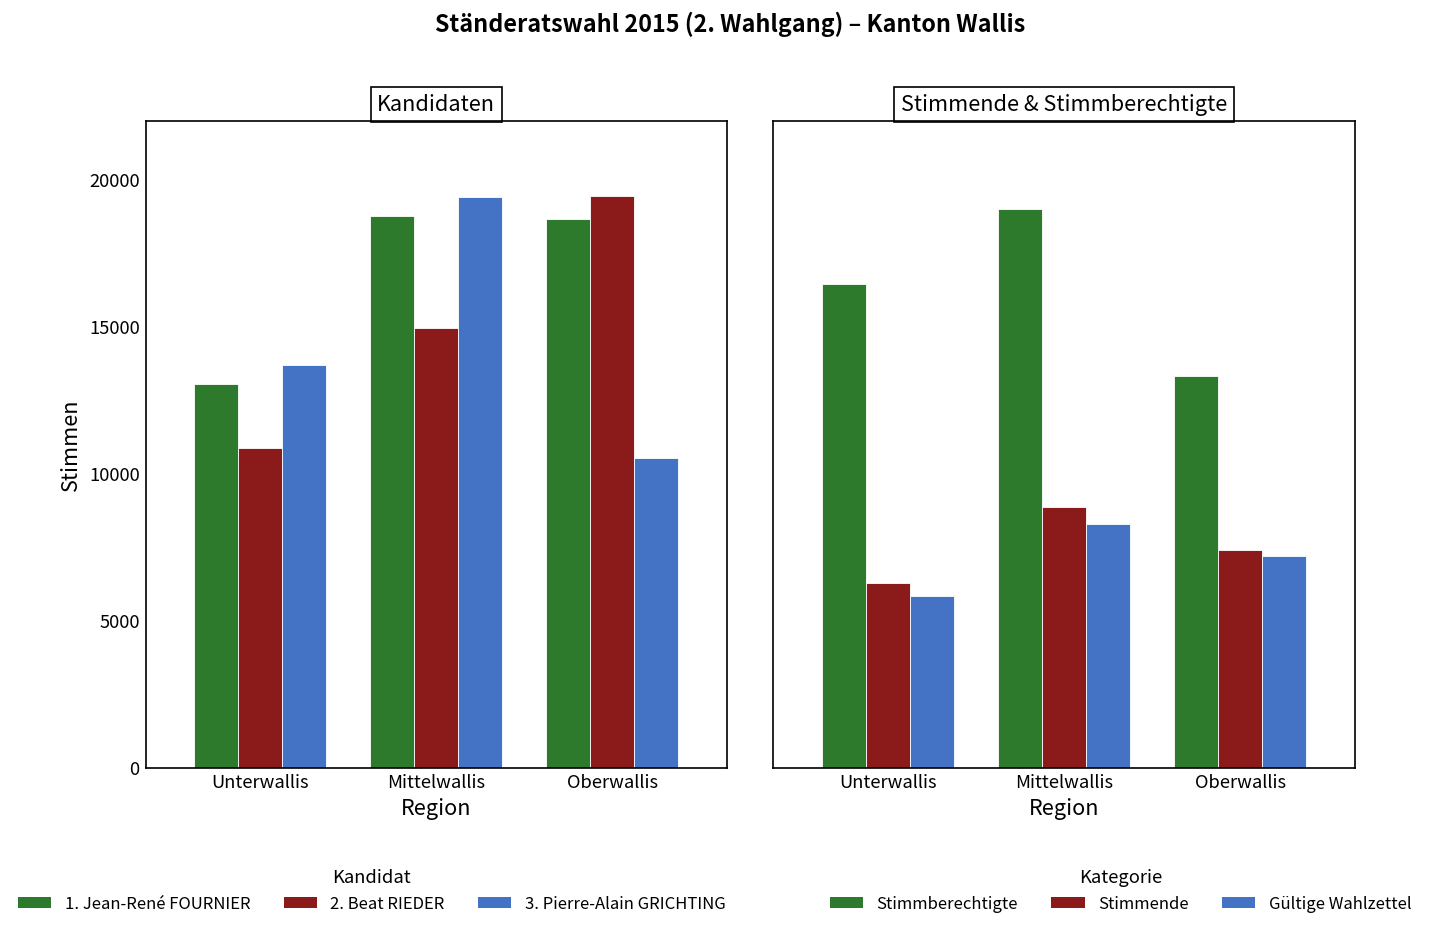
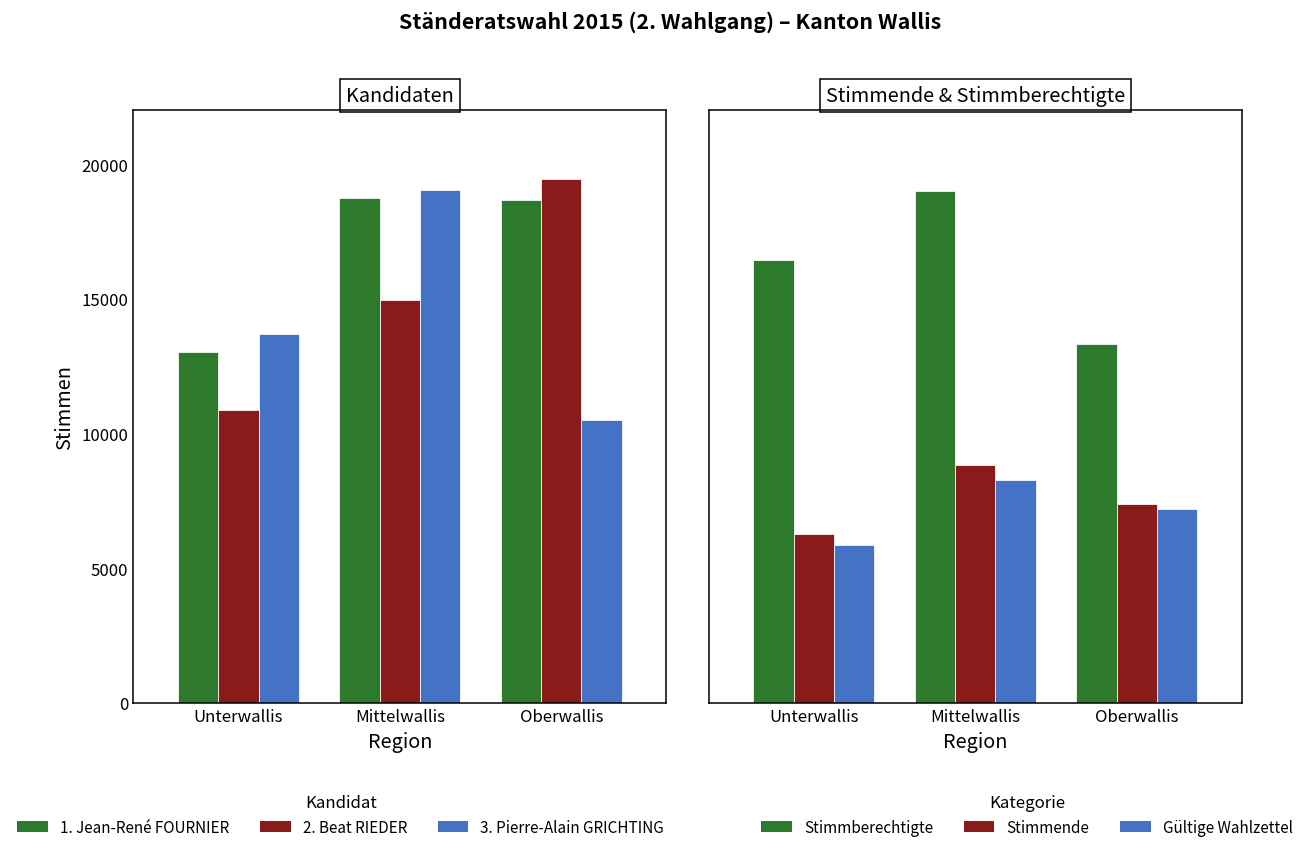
Kandidaten, 3. Pierre-Alain GRICHTING, Mittelwallis: 19400 -> 19100
